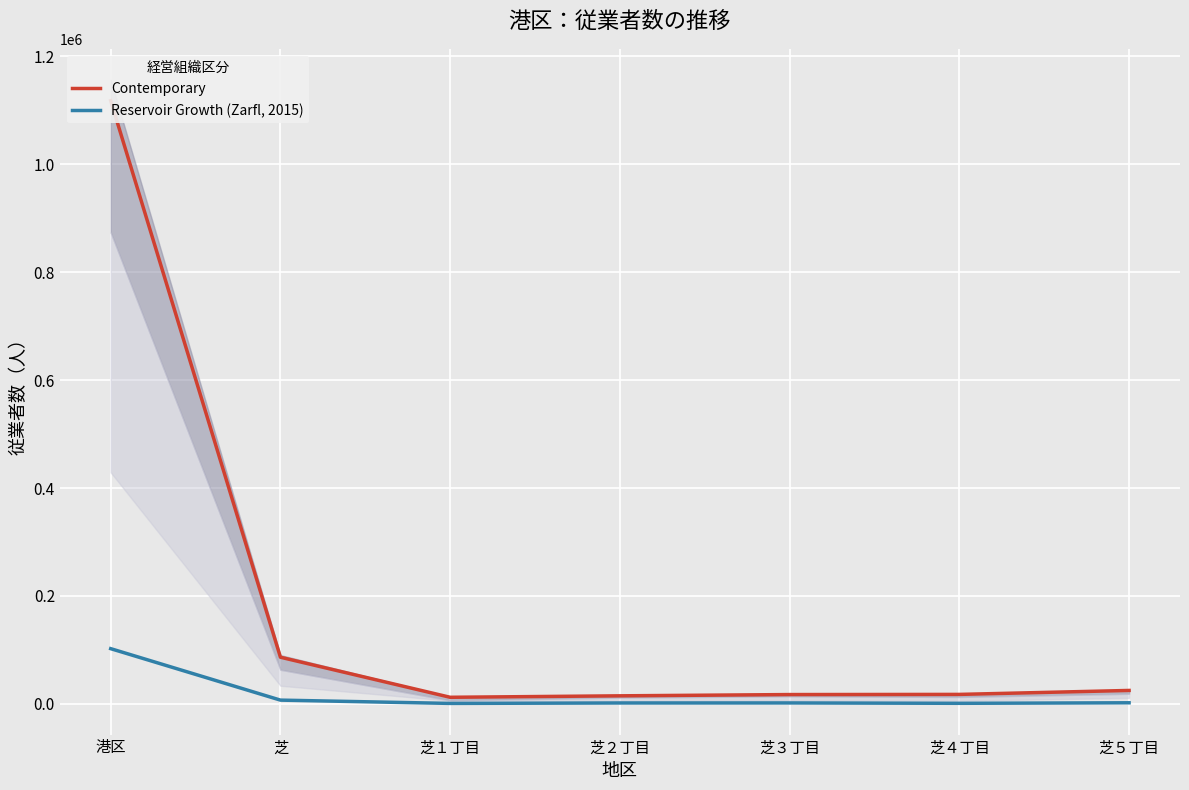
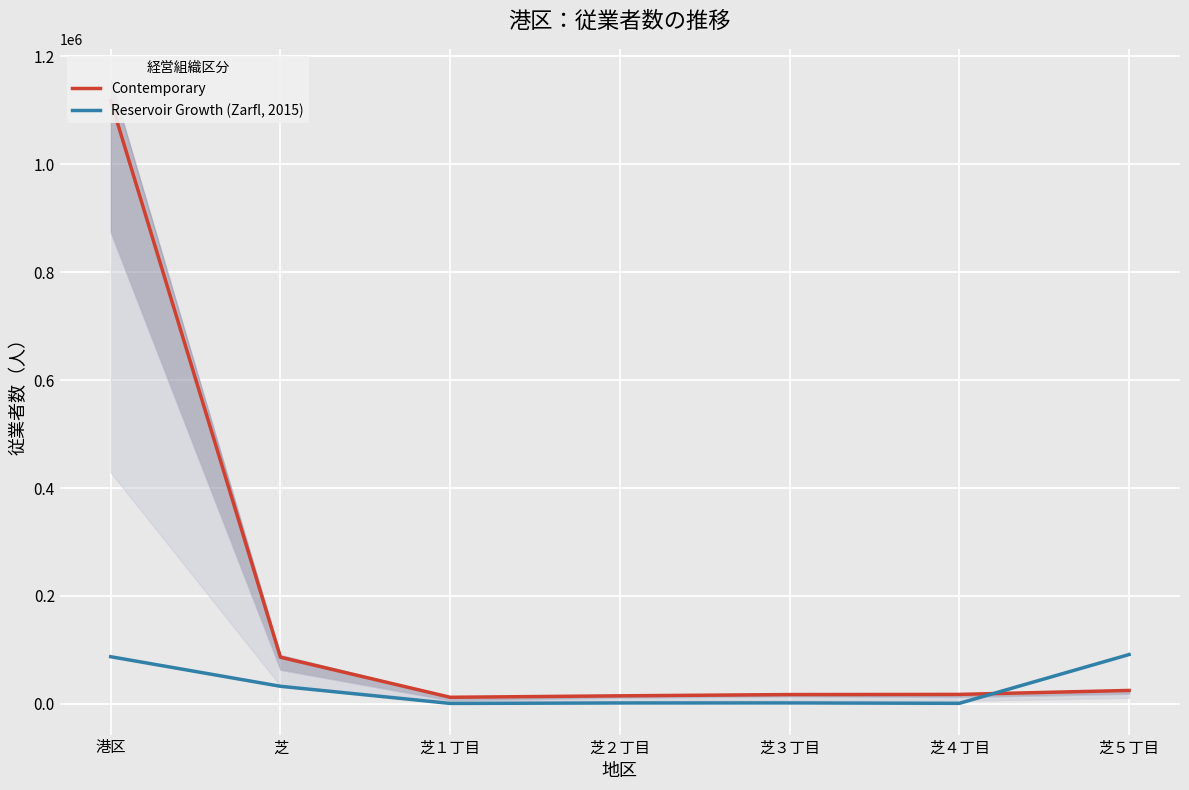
Reservoir Growth (Zarfl, 2015), 港区: 100000 -> 90000
Reservoir Growth (Zarfl, 2015), 芝: 10000 -> 30000
Reservoir Growth (Zarfl, 2015), 芝５丁目: 0 -> 90000
